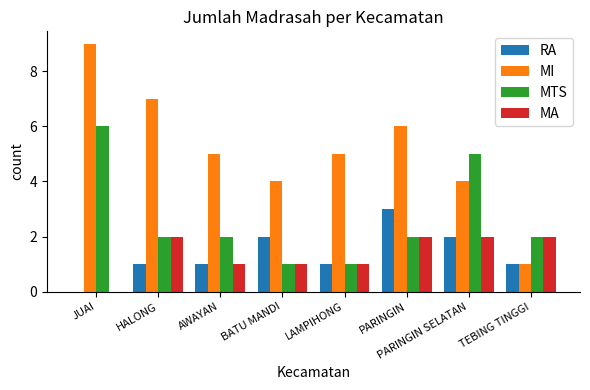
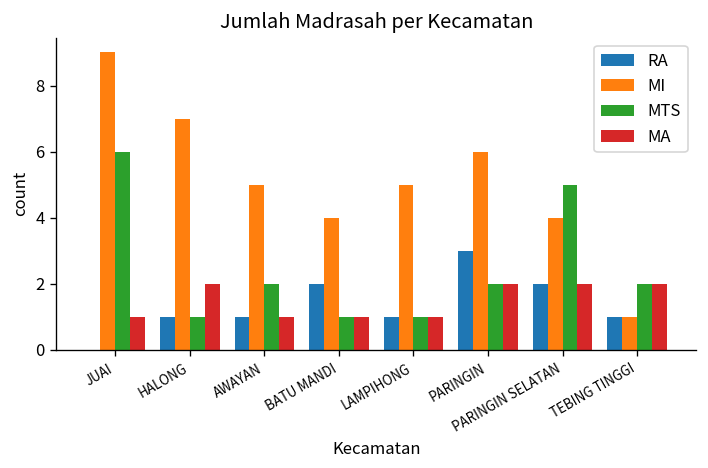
MA, JUAI: 0 -> 1
MTS, HALONG: 2 -> 1
